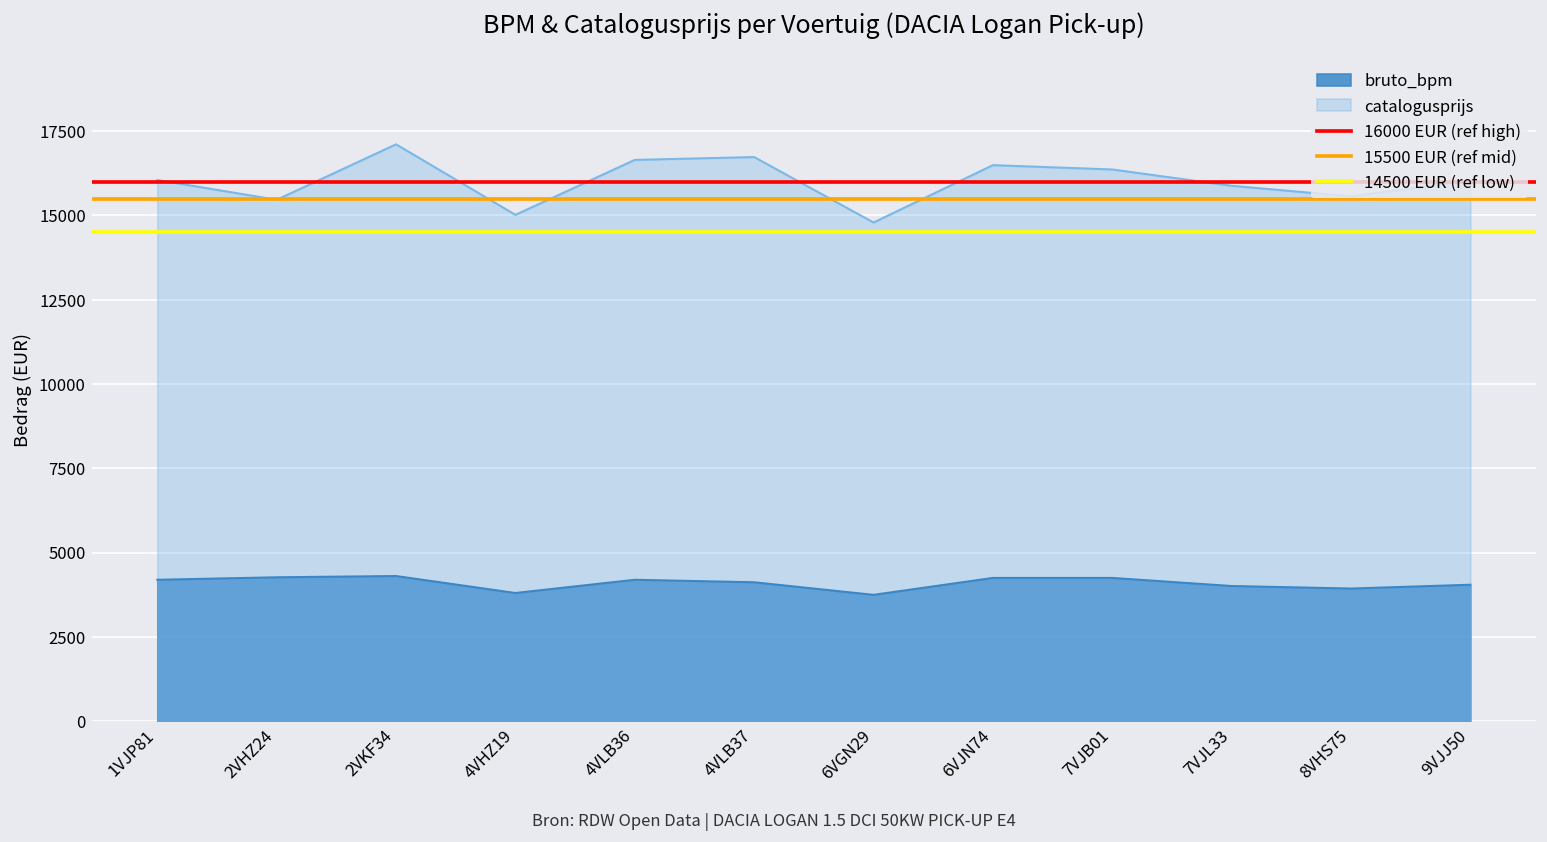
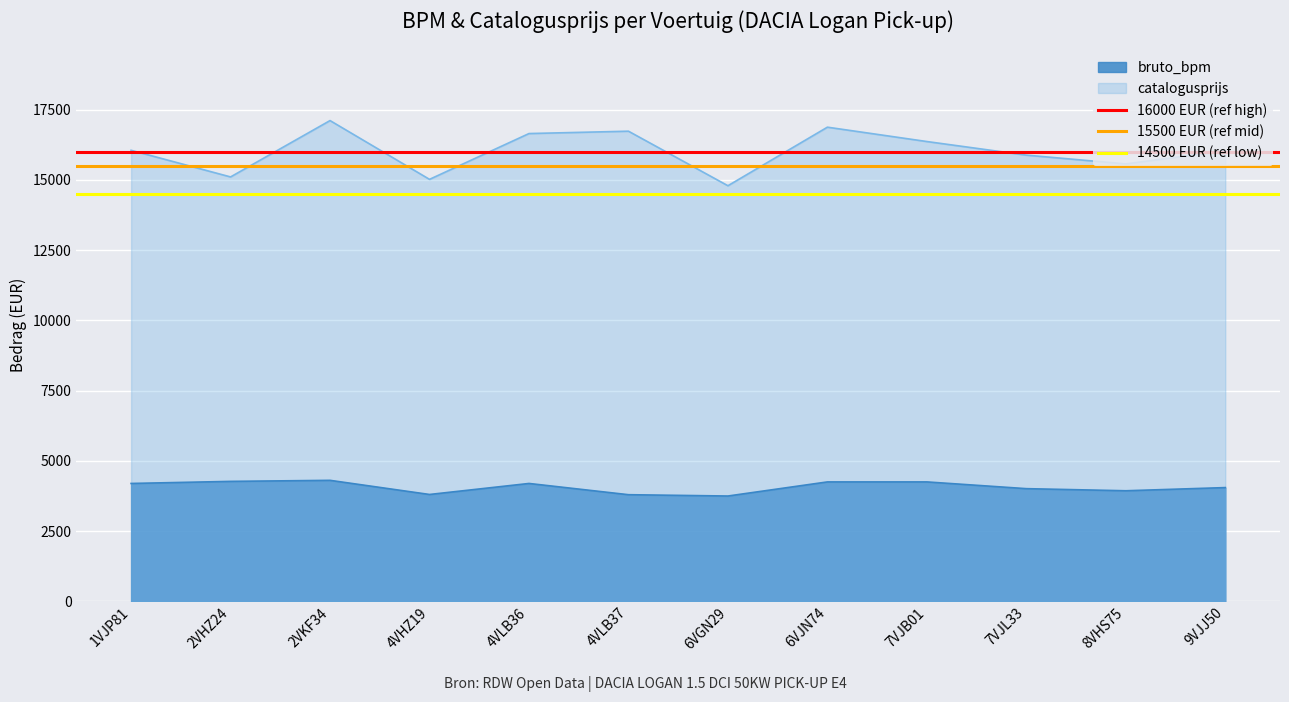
catalogusprijs, 2VHZ24: 15500 -> 15100
bruto_bpm, 4VLB37: 4100 -> 3800
catalogusprijs, 6VJN74: 16500 -> 16900
